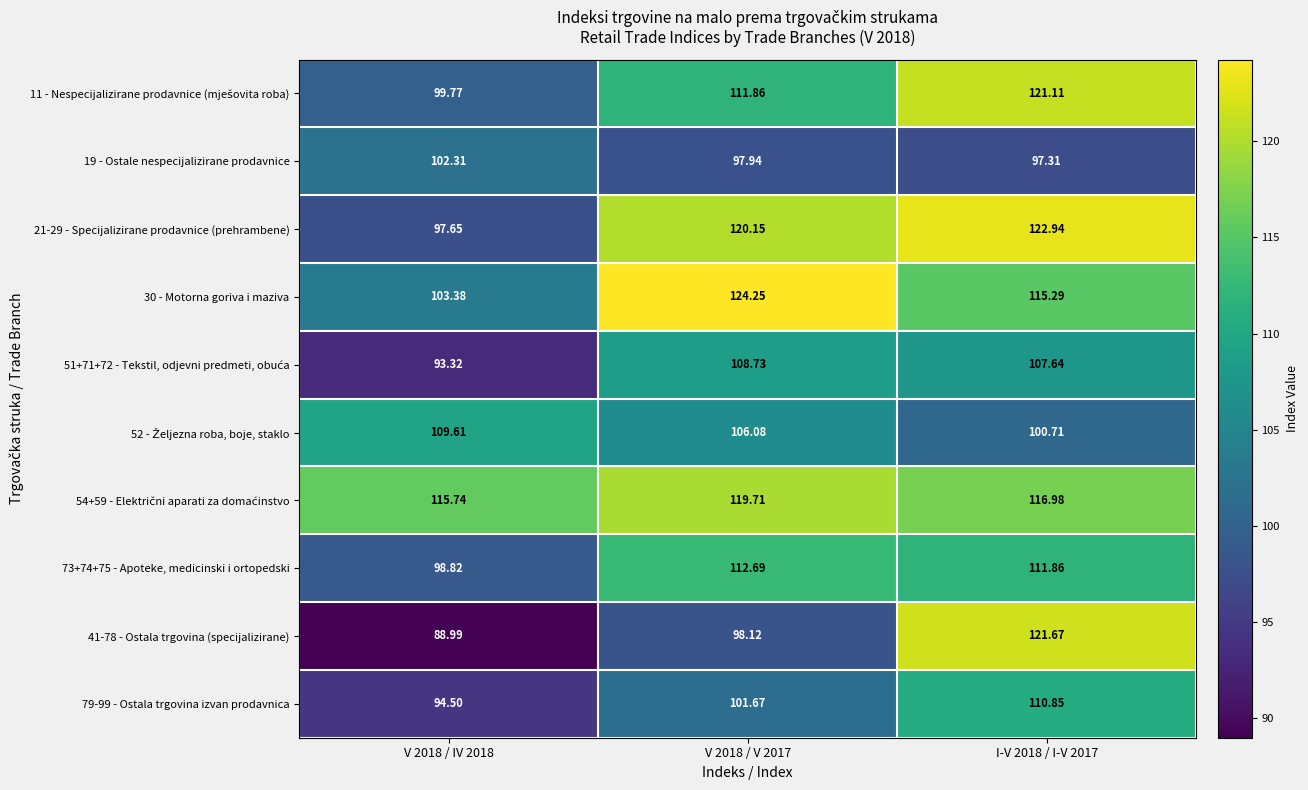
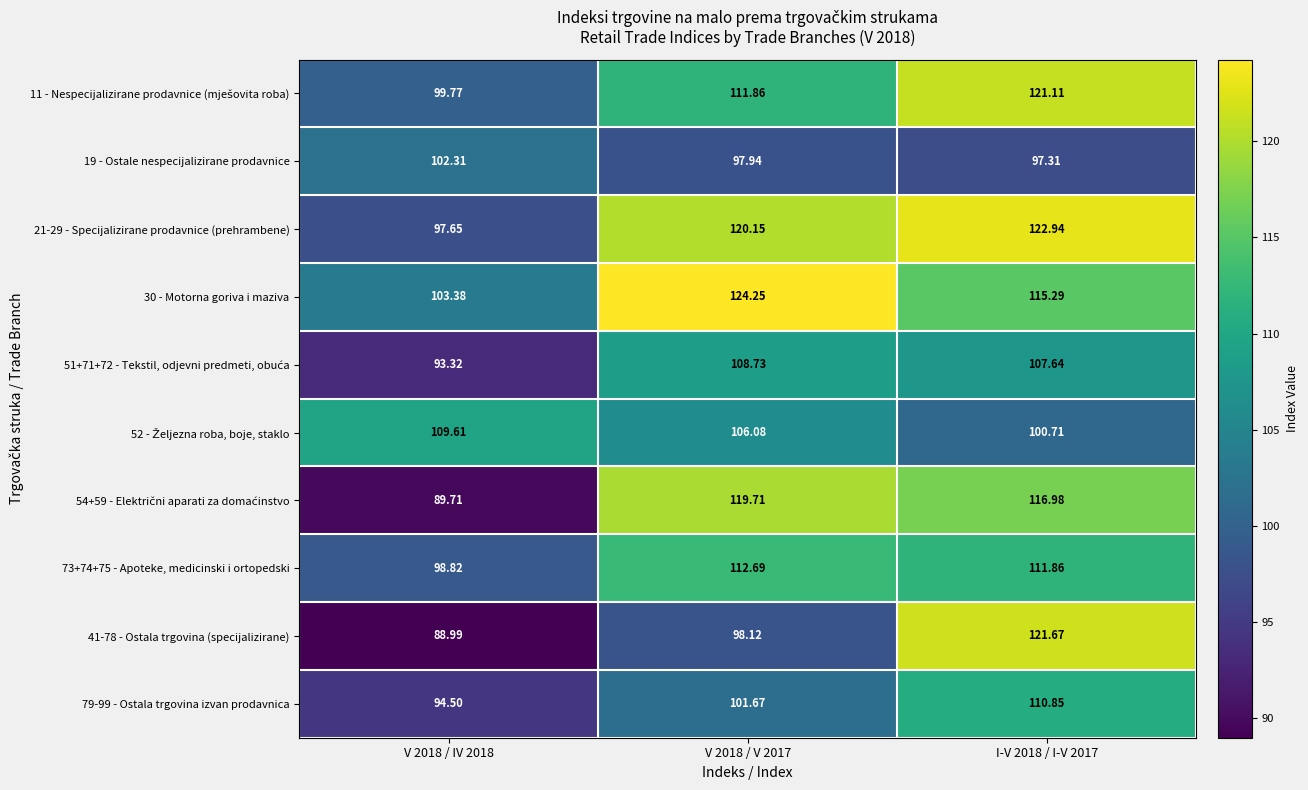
54+59 - Električni aparati za domaćinstvo, V 2018 / IV 2018: 115.74 -> 89.71
